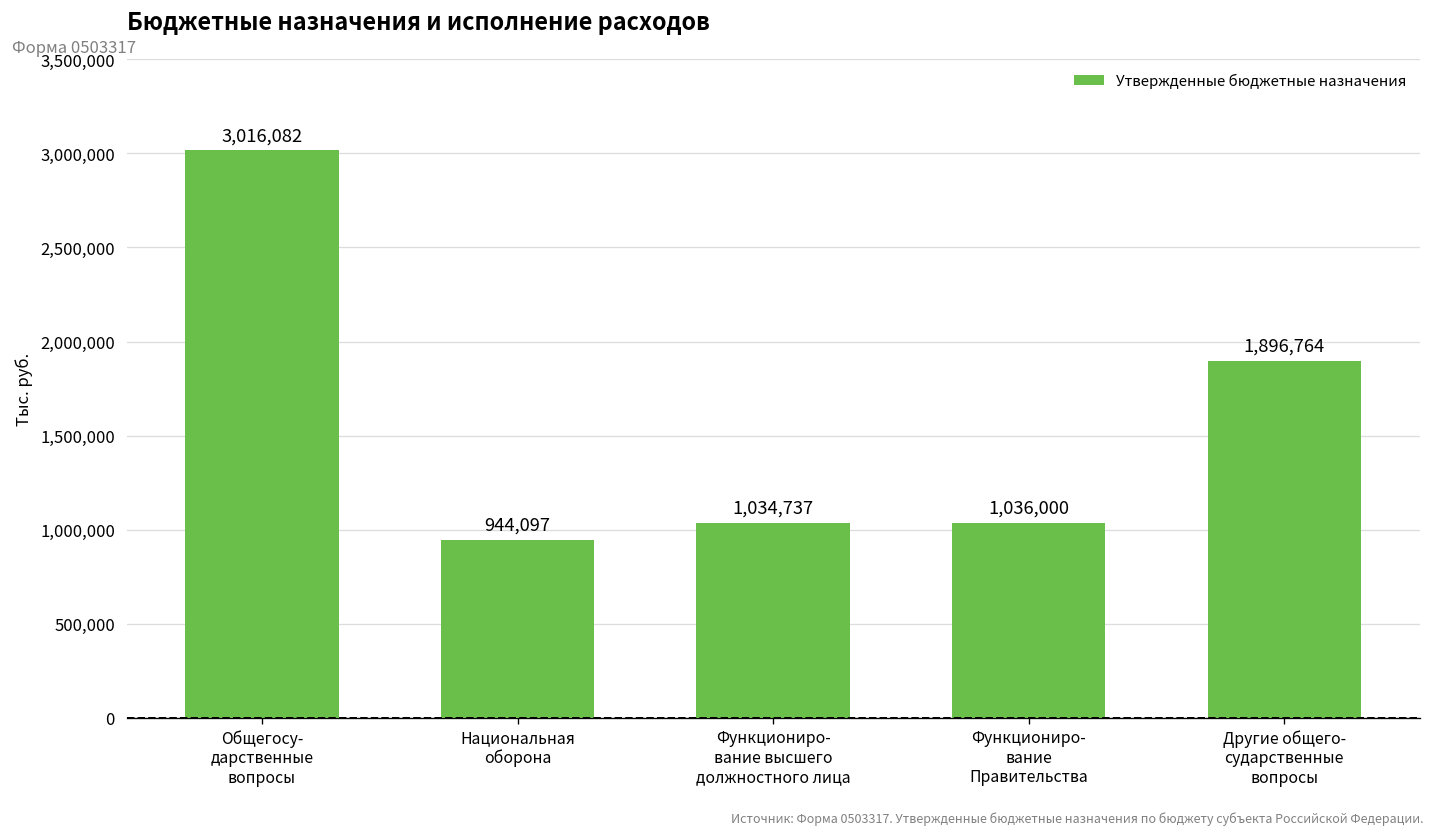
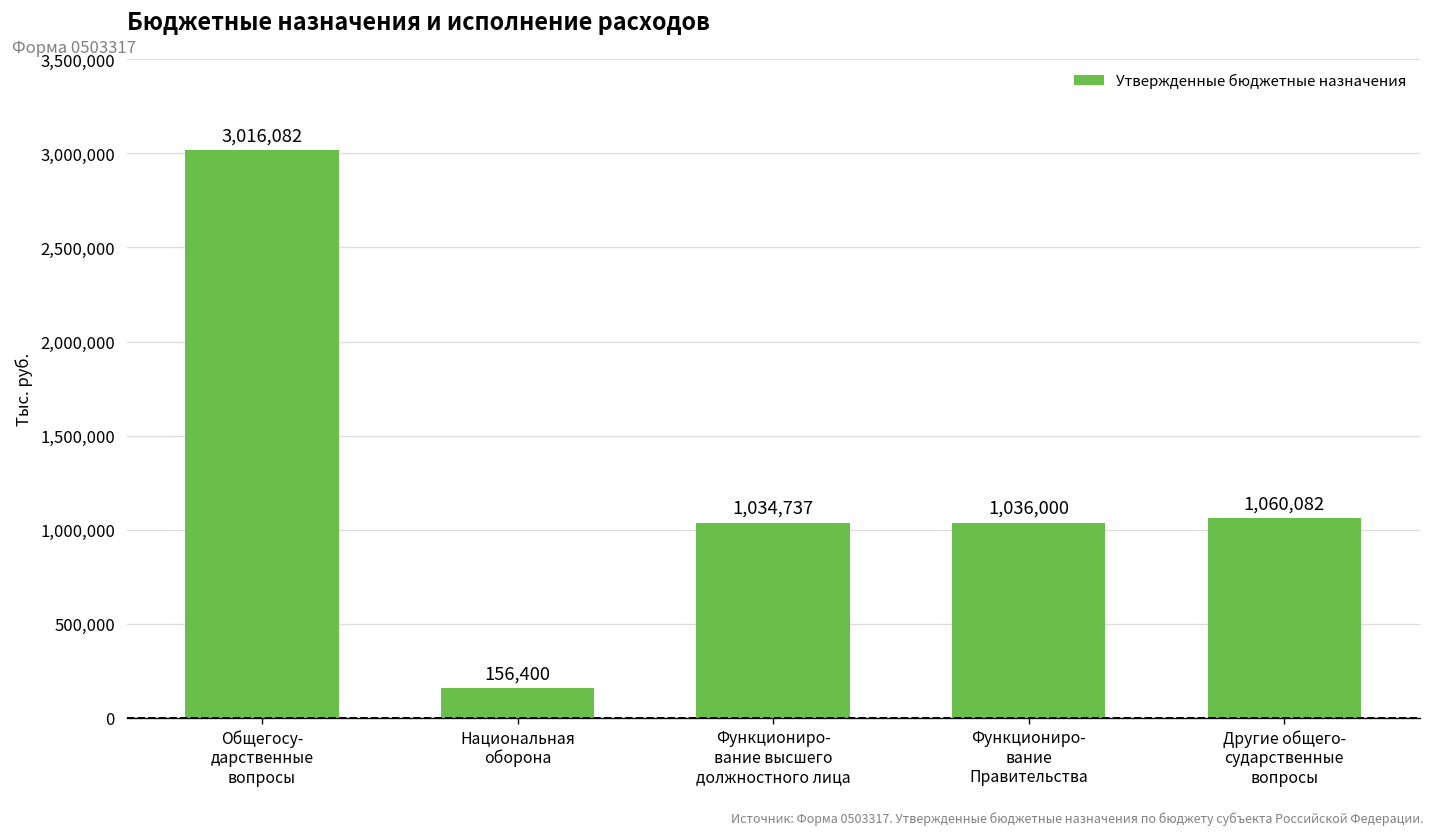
Национальная оборона: 944,097 -> 156,400
Другие общего- сударственные вопросы: 1,896,764 -> 1,060,082
